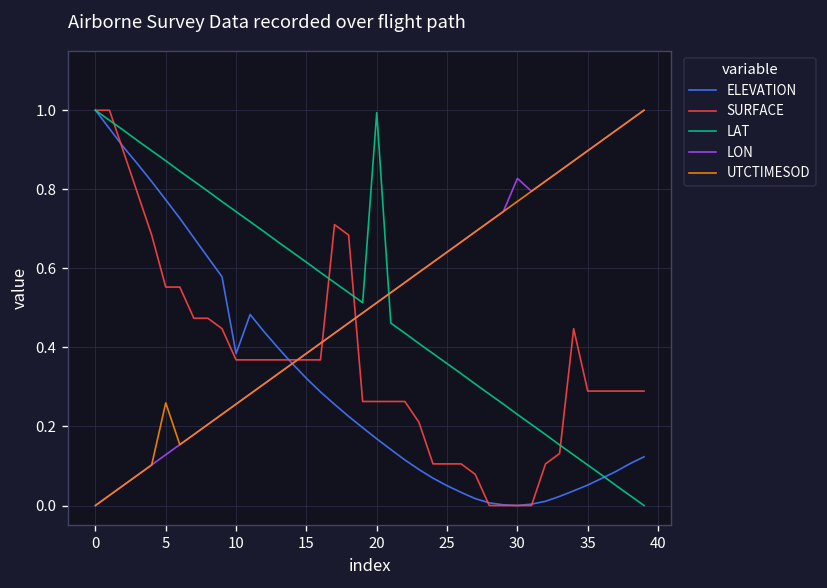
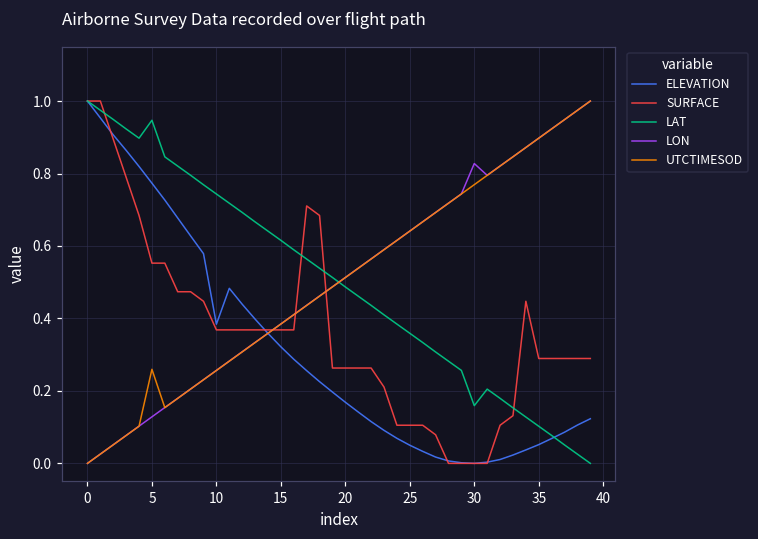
LAT, 5: 0.87 -> 0.95
LAT, 20: 0.99 -> 0.49
LAT, 30: 0.23 -> 0.16
